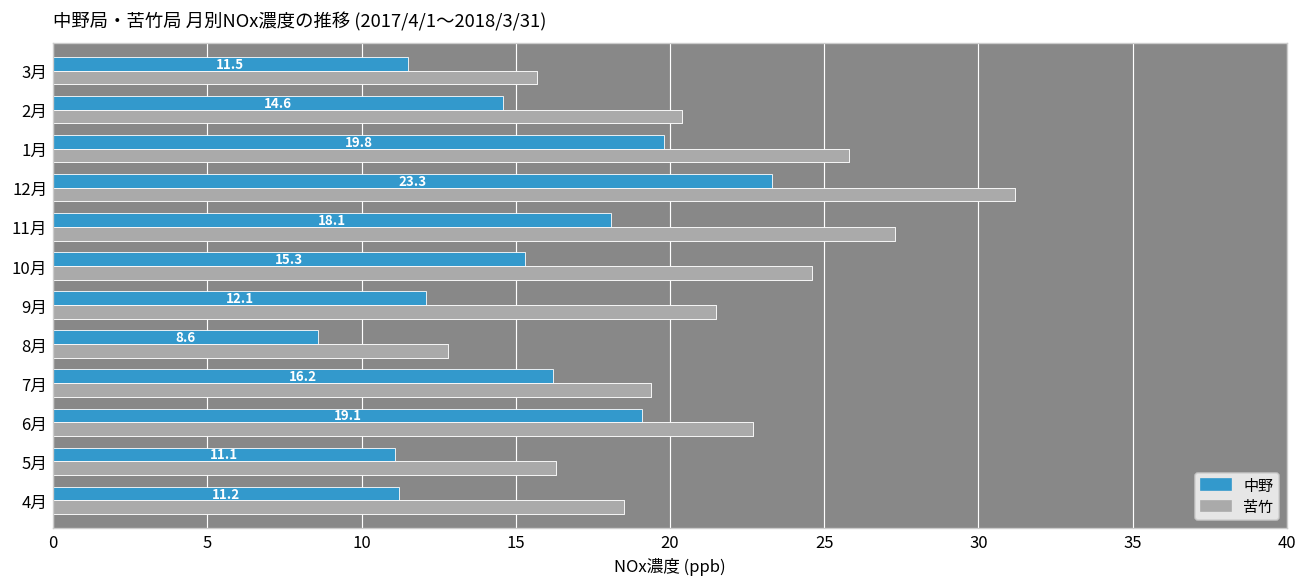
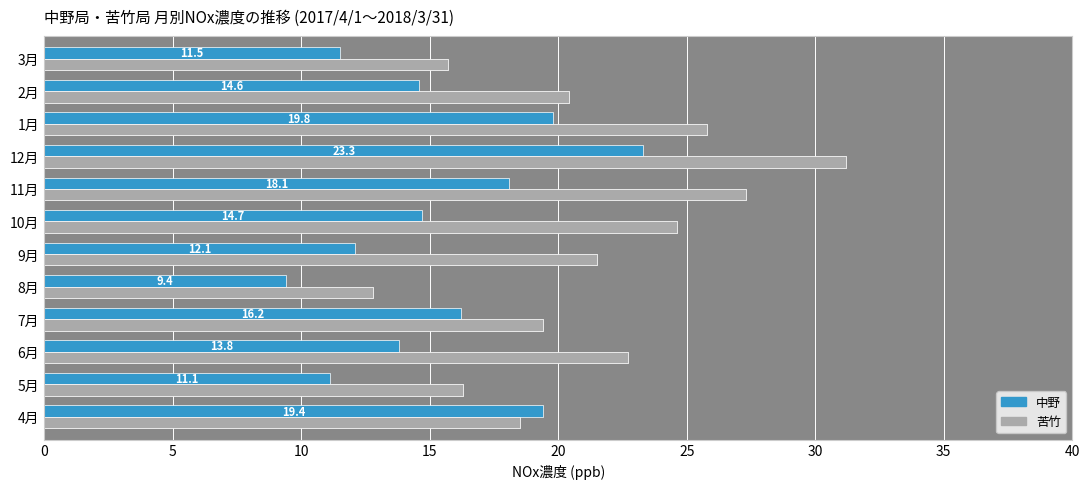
中野, 10月: 15.3 -> 14.7
中野, 8月: 8.6 -> 9.4
中野, 6月: 19.1 -> 13.8
中野, 4月: 11.2 -> 19.4
